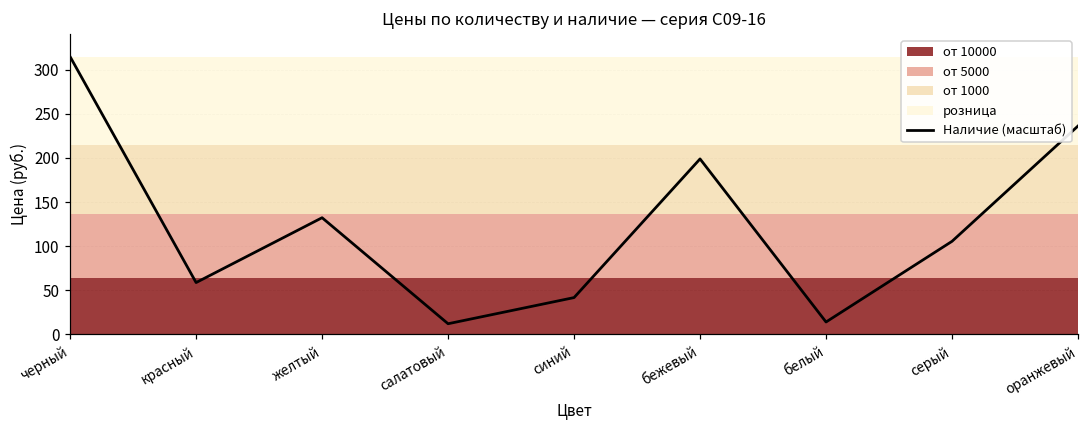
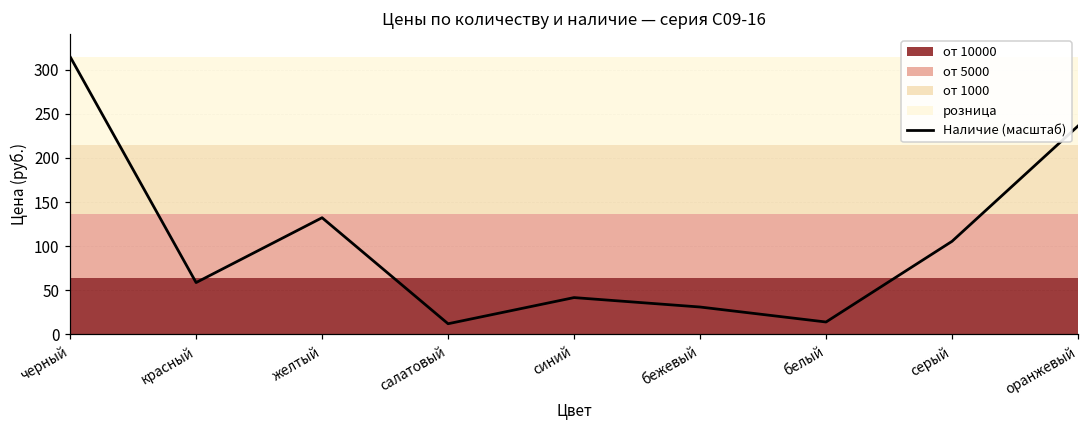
Наличие (масштаб), бежевый: 200 -> 30
